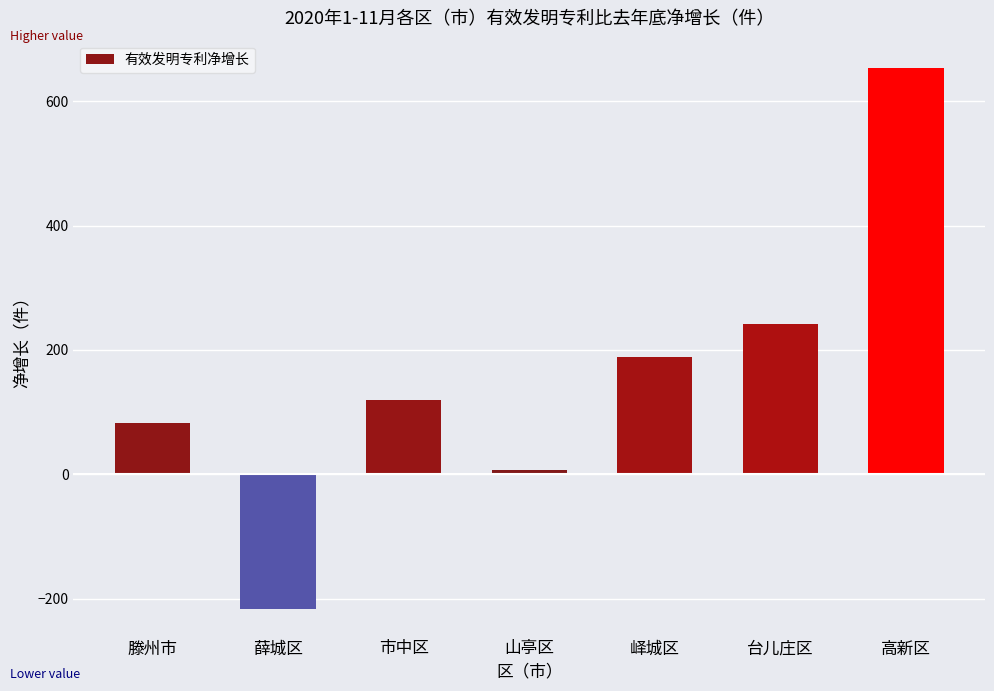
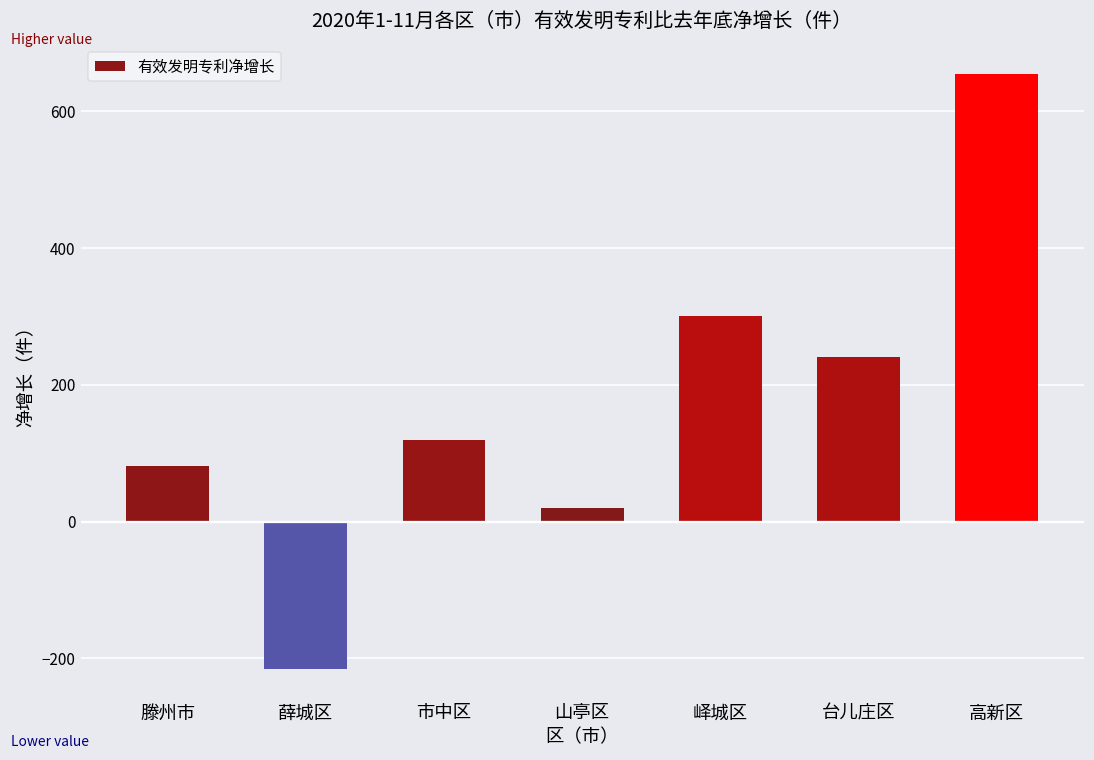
山亭区: 10 -> 20
峄城区: 190 -> 300
